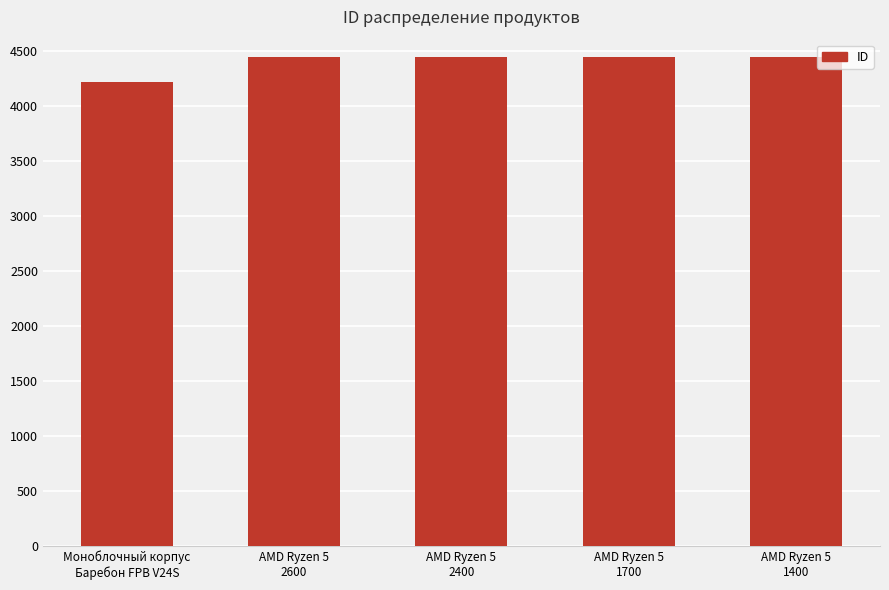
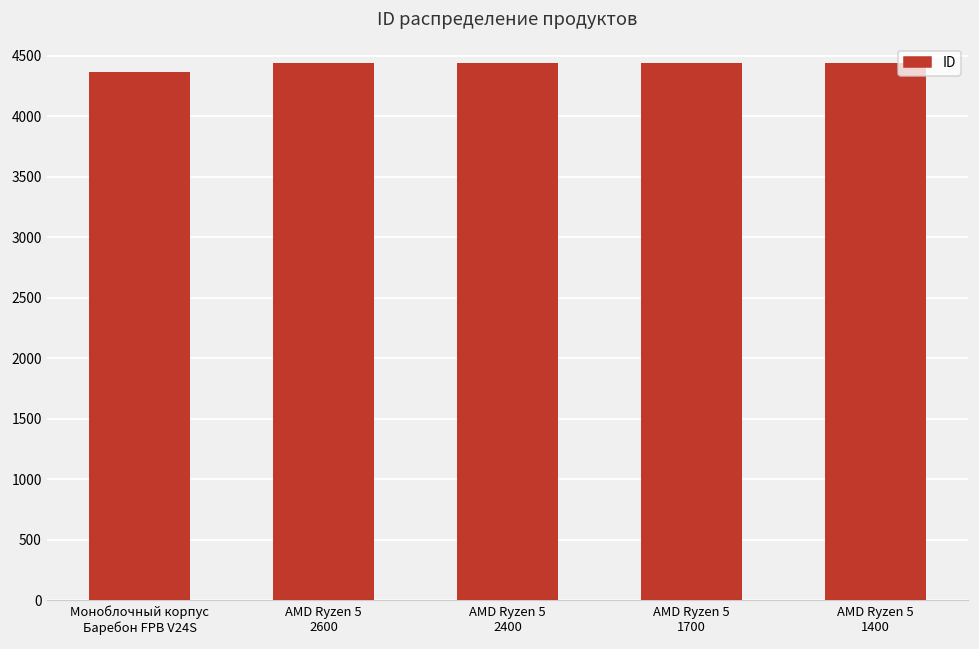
Моноблочный корпус Баребон FPB V24S: 4210 -> 4360
